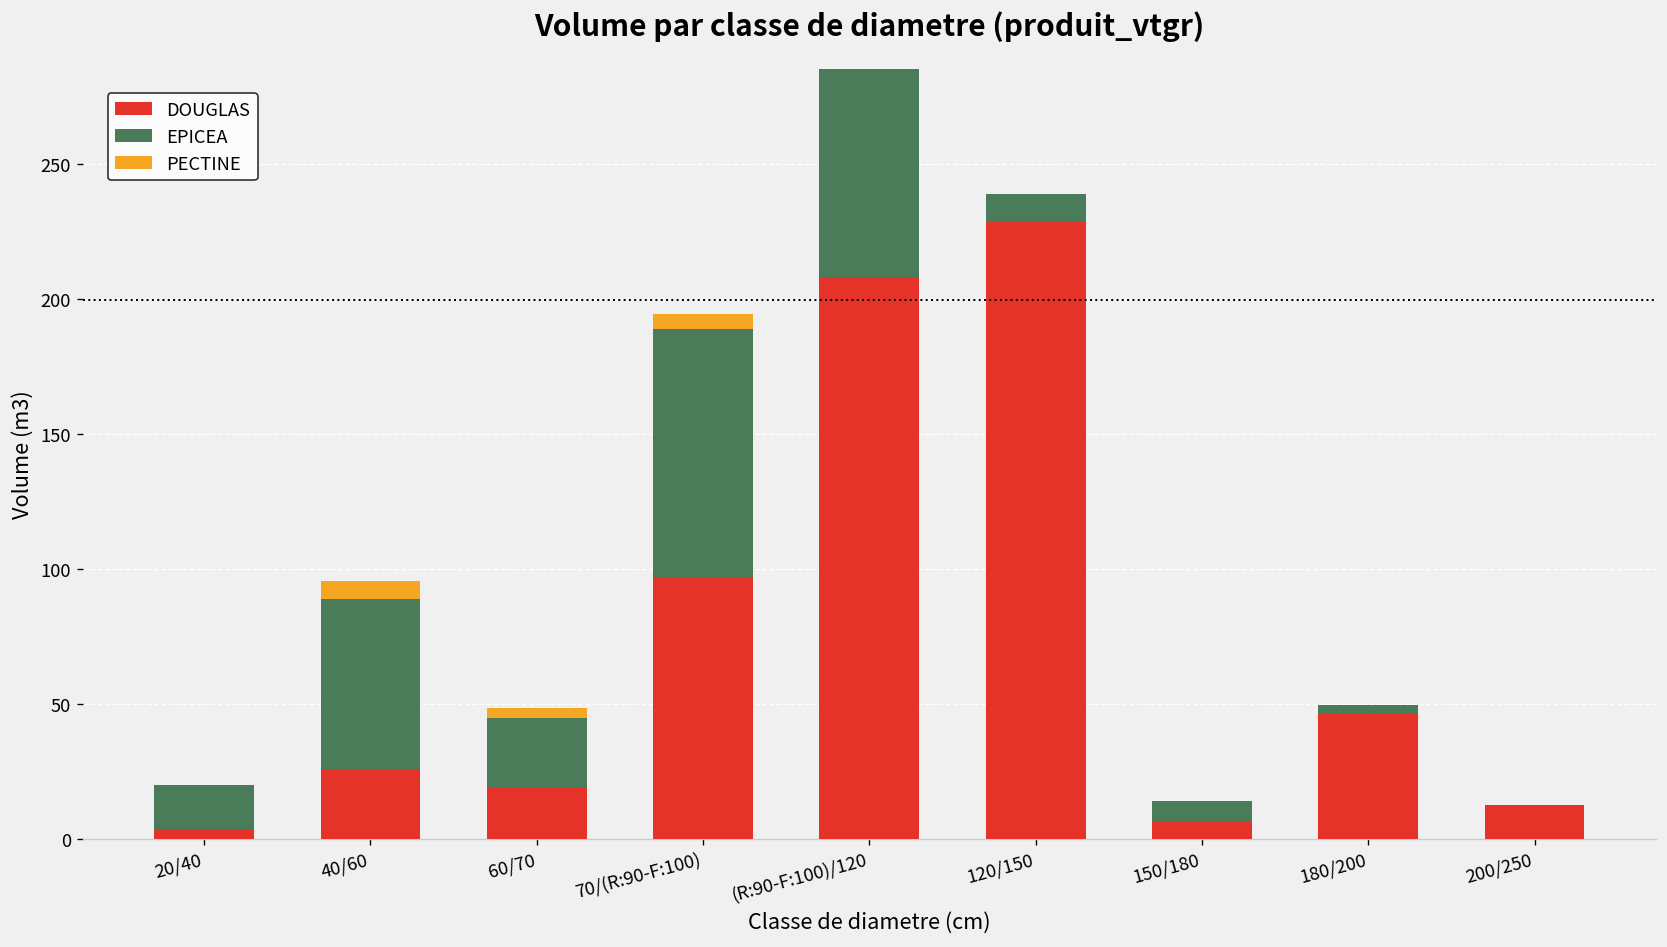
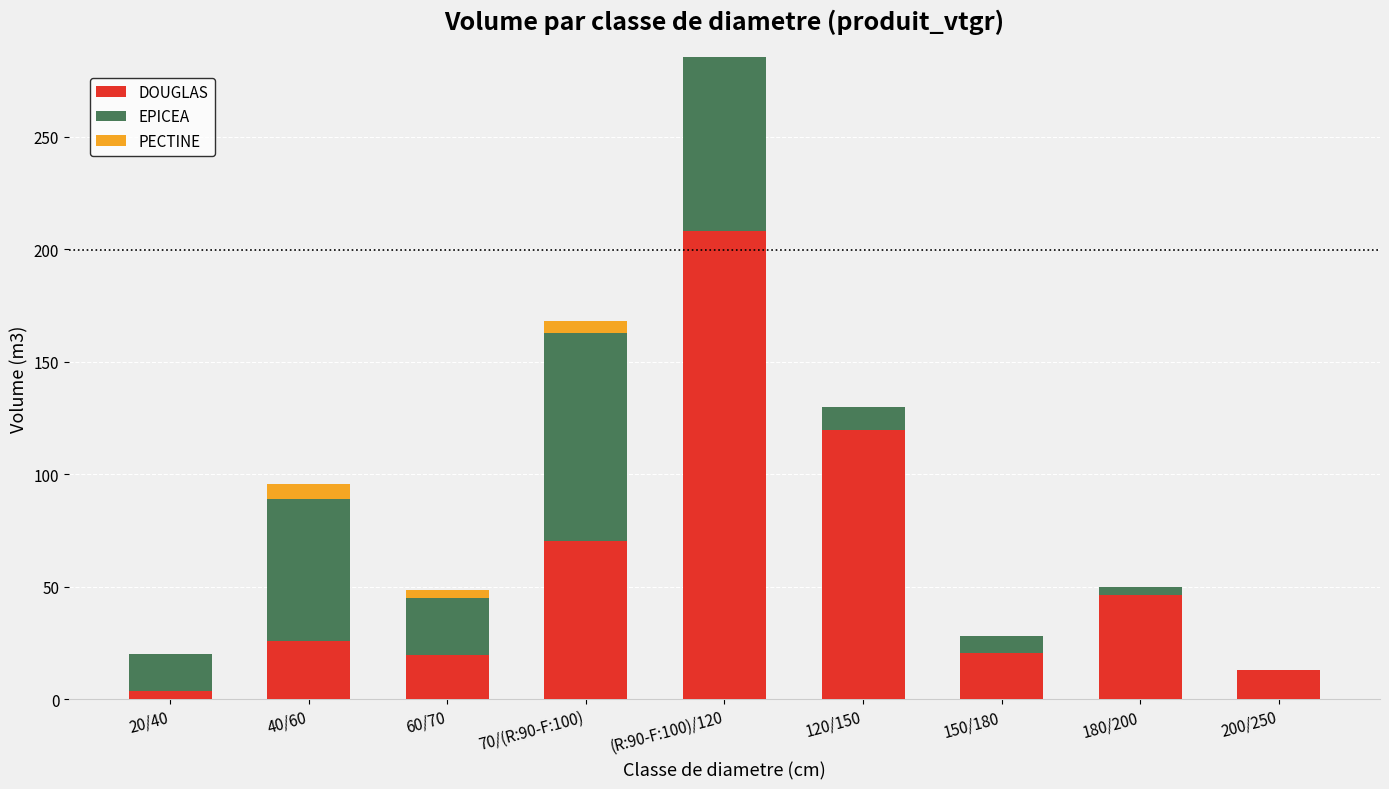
DOUGLAS, 70/(R:90-F:100): 97 -> 70
DOUGLAS, 120/150: 229 -> 119
DOUGLAS, 150/180: 6 -> 20
